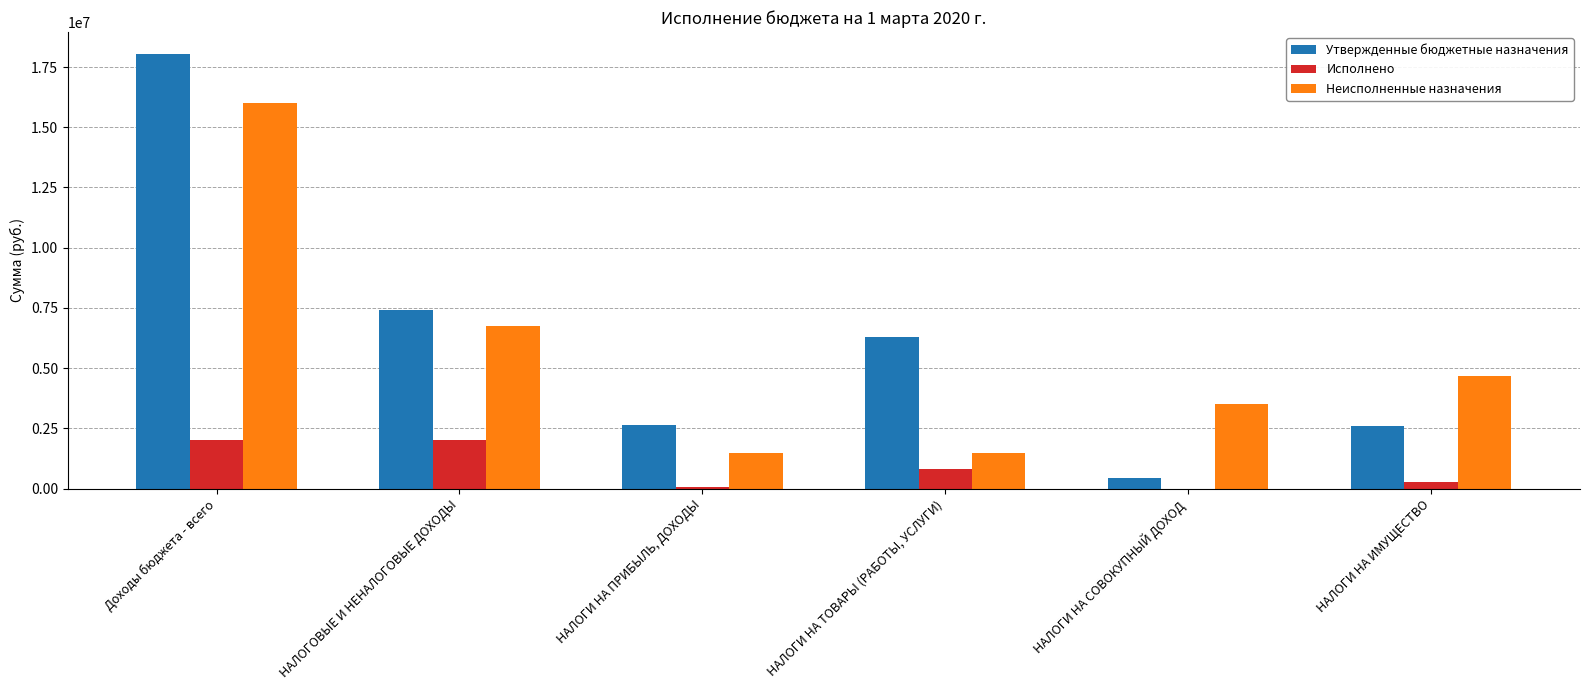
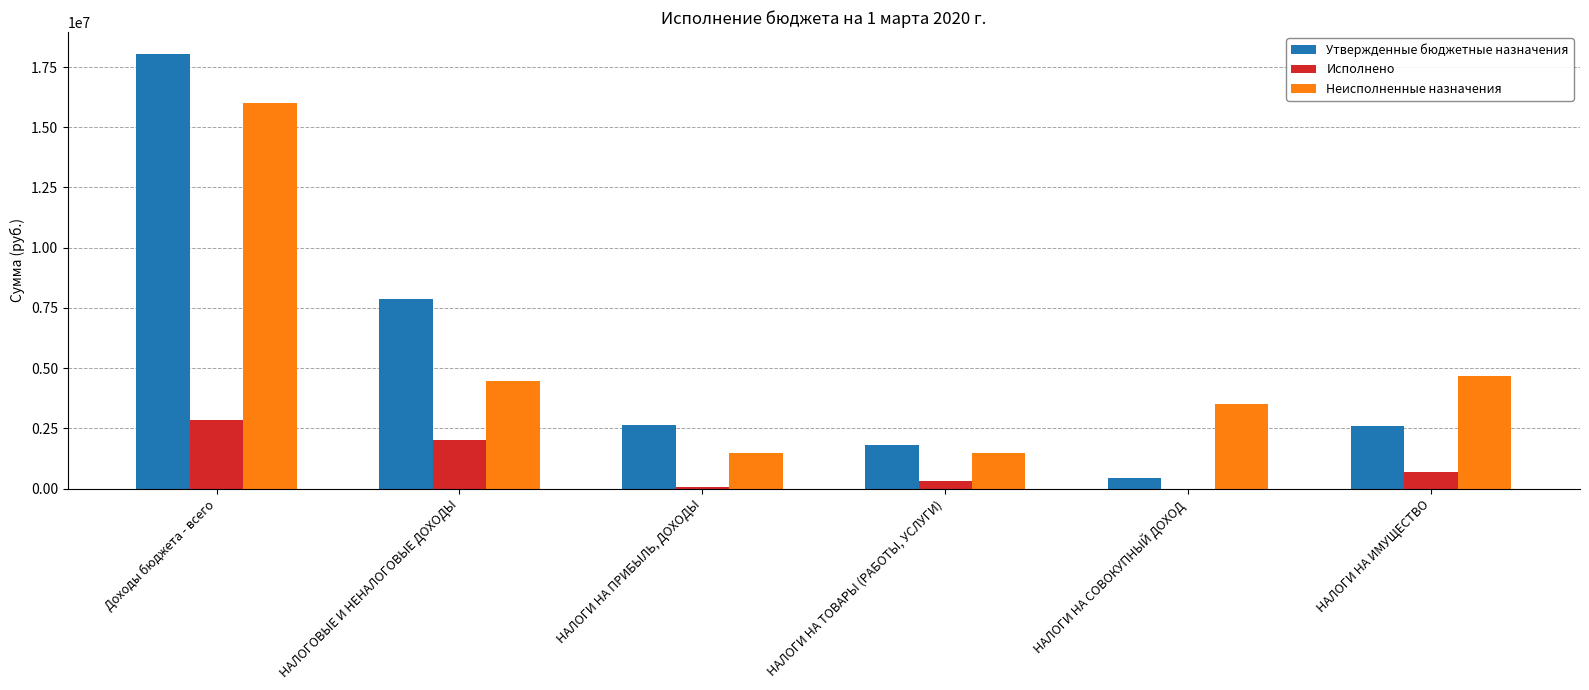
Исполнено, Доходы бюджета - всего: 2000000 -> 2800000
Утвержденные бюджетные назначения, НАЛОГОВЫЕ И НЕНАЛОГОВЫЕ ДОХОДЫ: 7400000 -> 7900000
Неисполненные назначения, НАЛОГОВЫЕ И НЕНАЛОГОВЫЕ ДОХОДЫ: 6700000 -> 4500000
Утвержденные бюджетные назначения, НАЛОГИ НА ТОВАРЫ (РАБОТЫ, УСЛУГИ): 6300000 -> 1800000
Исполнено, НАЛОГИ НА ТОВАРЫ (РАБОТЫ, УСЛУГИ): 800000 -> 300000
Исполнено, НАЛОГИ НА ИМУЩЕСТВО: 300000 -> 700000
